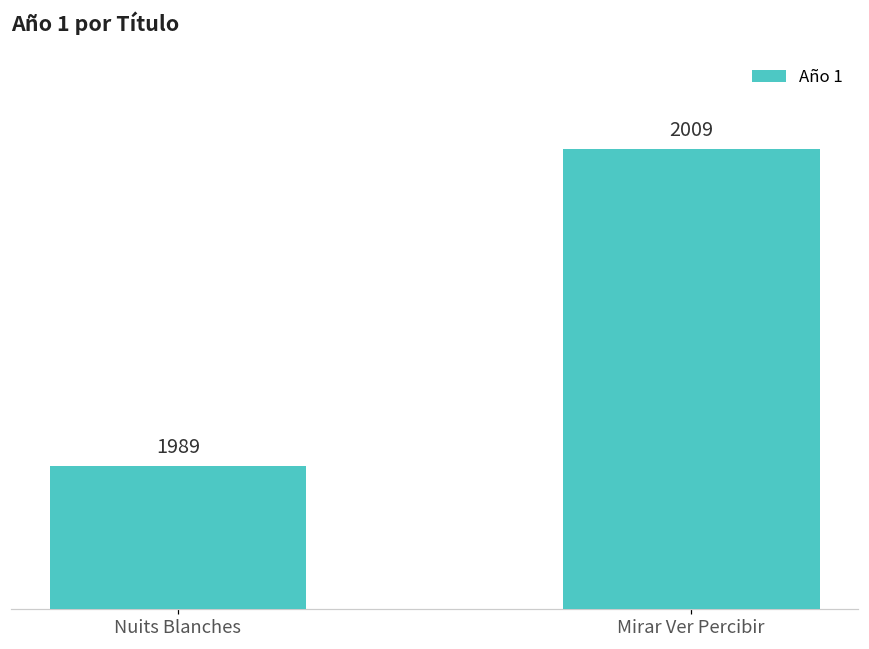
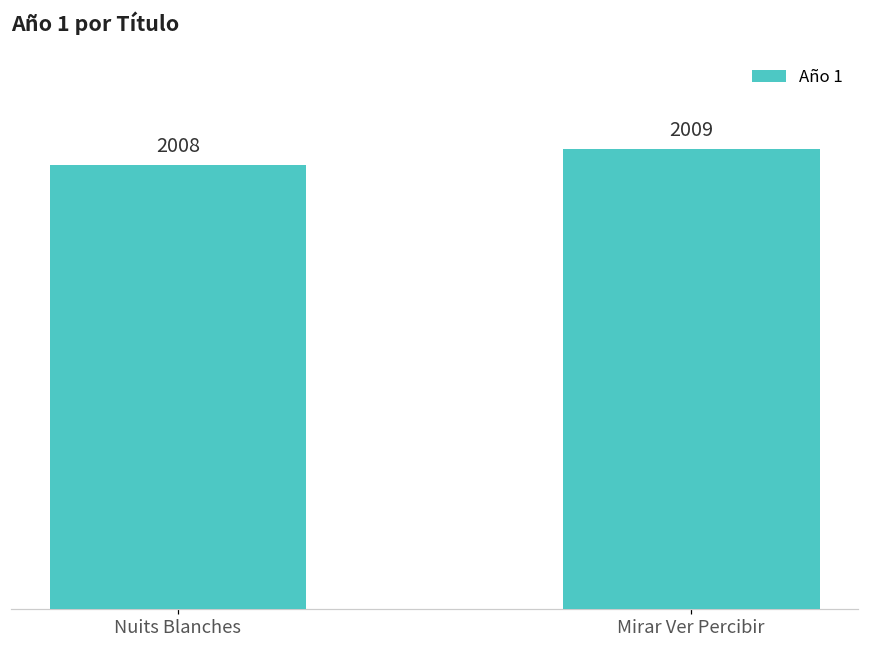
Nuits Blanches: 1989 -> 2008
